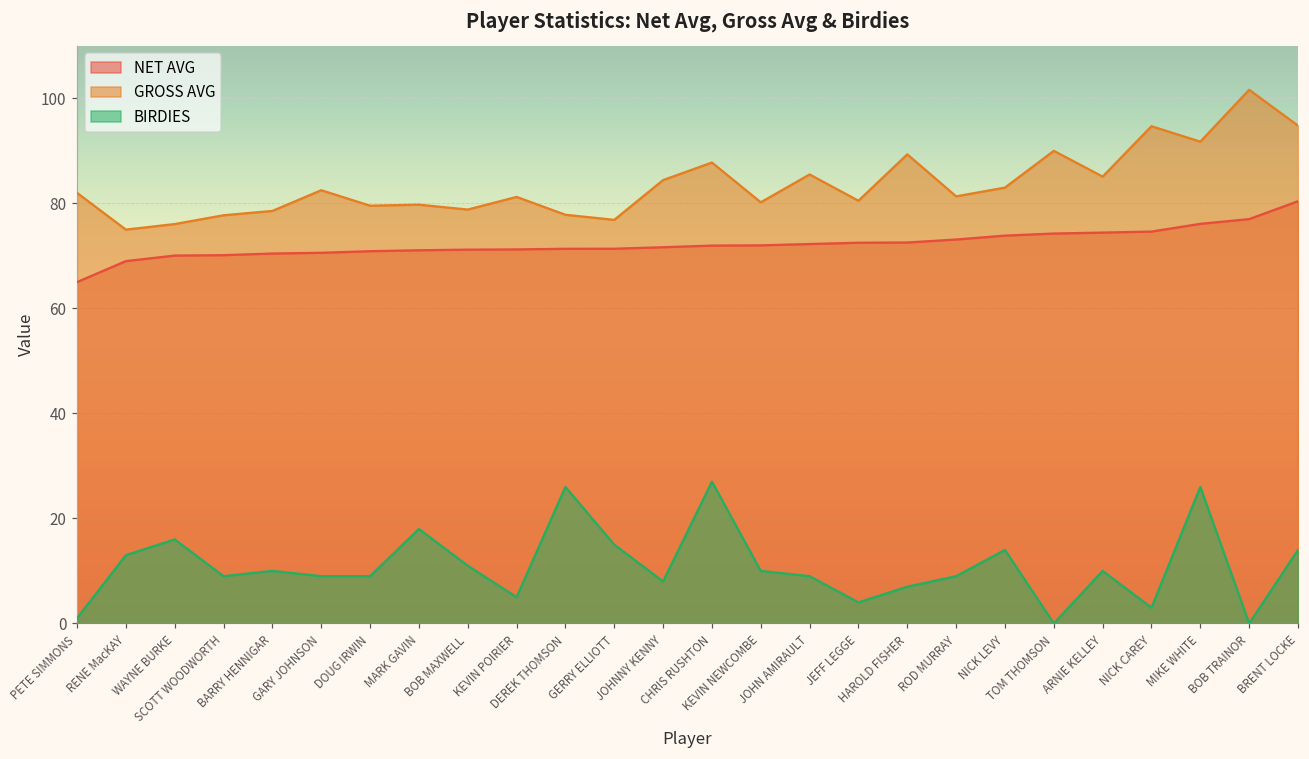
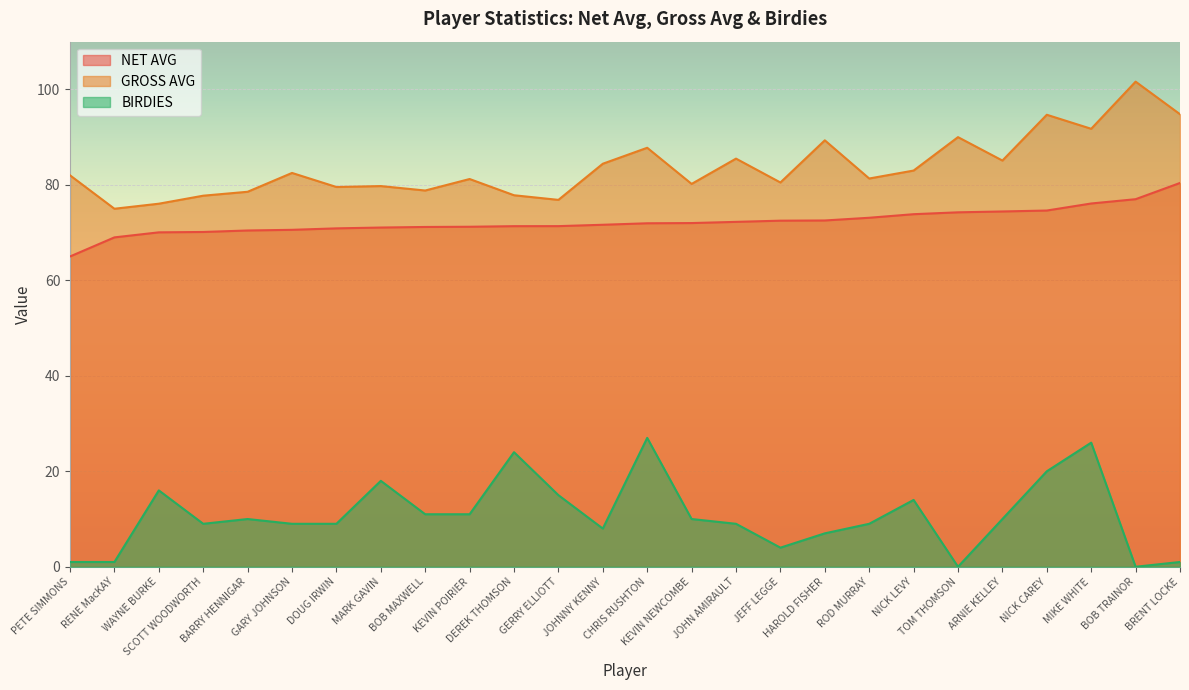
BIRDIES, RENE MacKAY: 13 -> 1
BIRDIES, KEVIN POIRIER: 5 -> 11
BIRDIES, DEREK THOMSON: 26 -> 24
BIRDIES, NICK CAREY: 3 -> 20
BIRDIES, BRENT LOCKE: 14 -> 1
